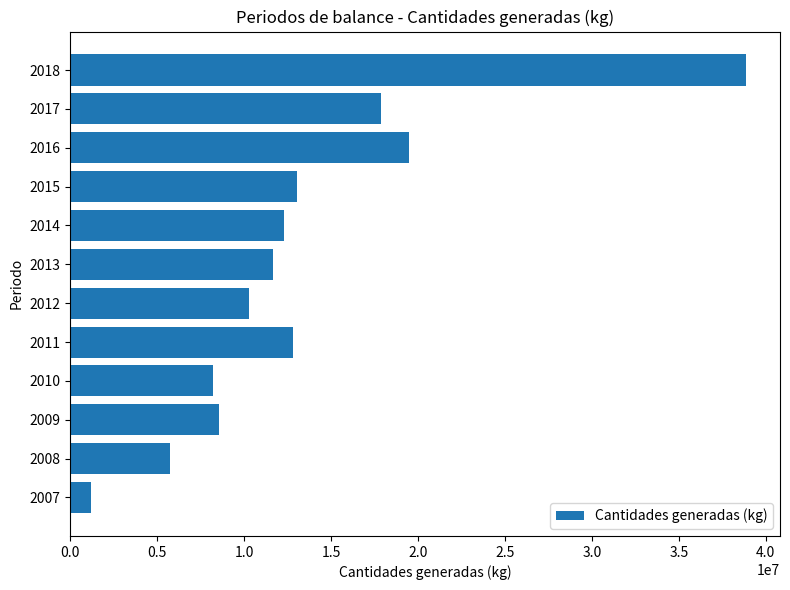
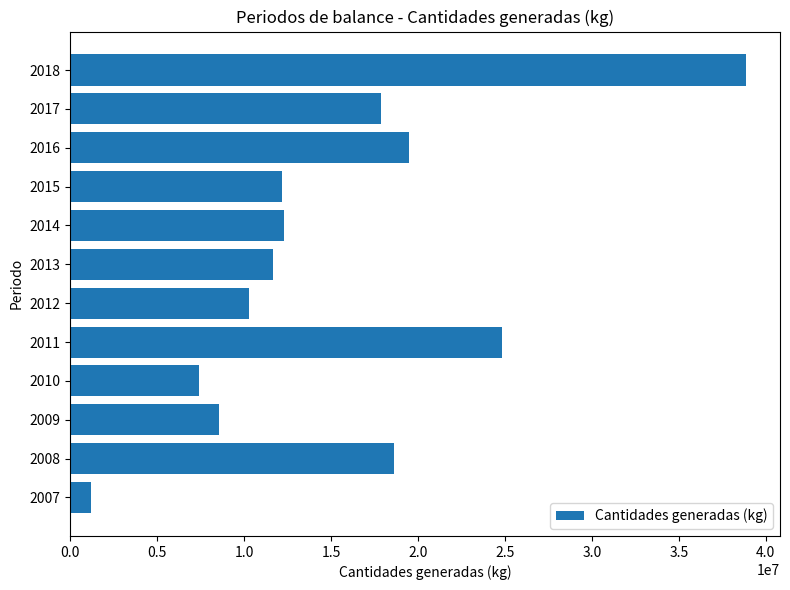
2015: 13100000 -> 12200000
2011: 12800000 -> 24800000
2010: 8200000 -> 7400000
2008: 5700000 -> 18600000
